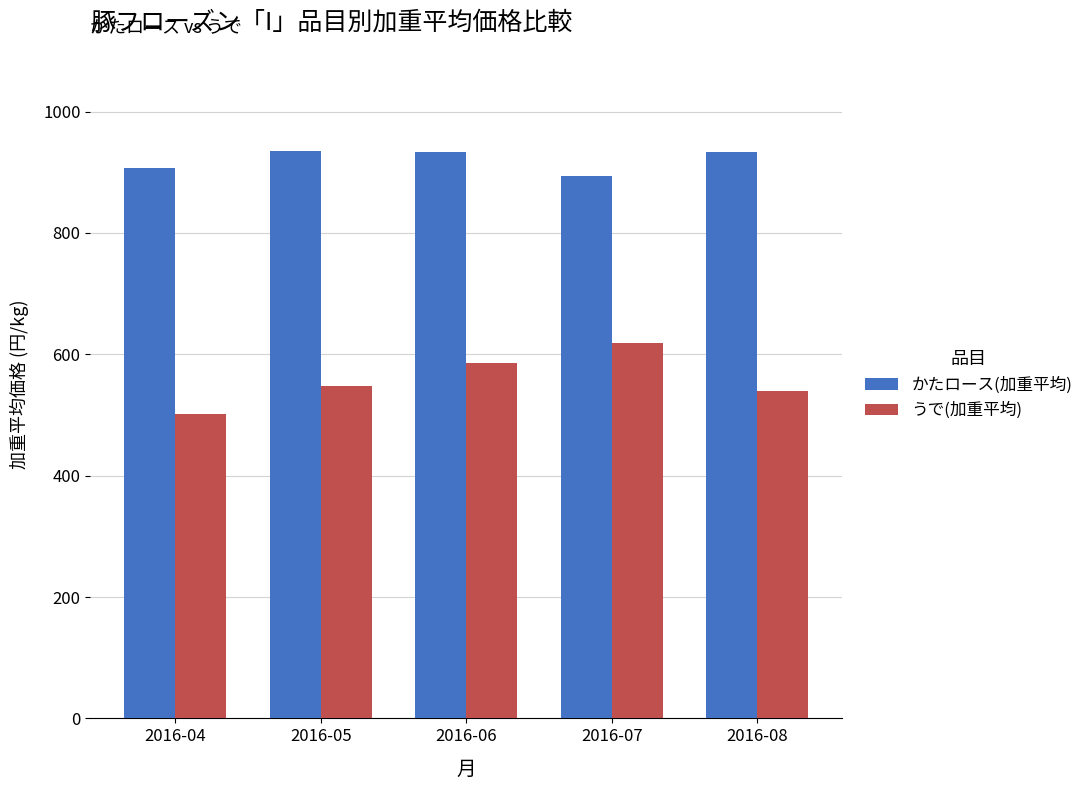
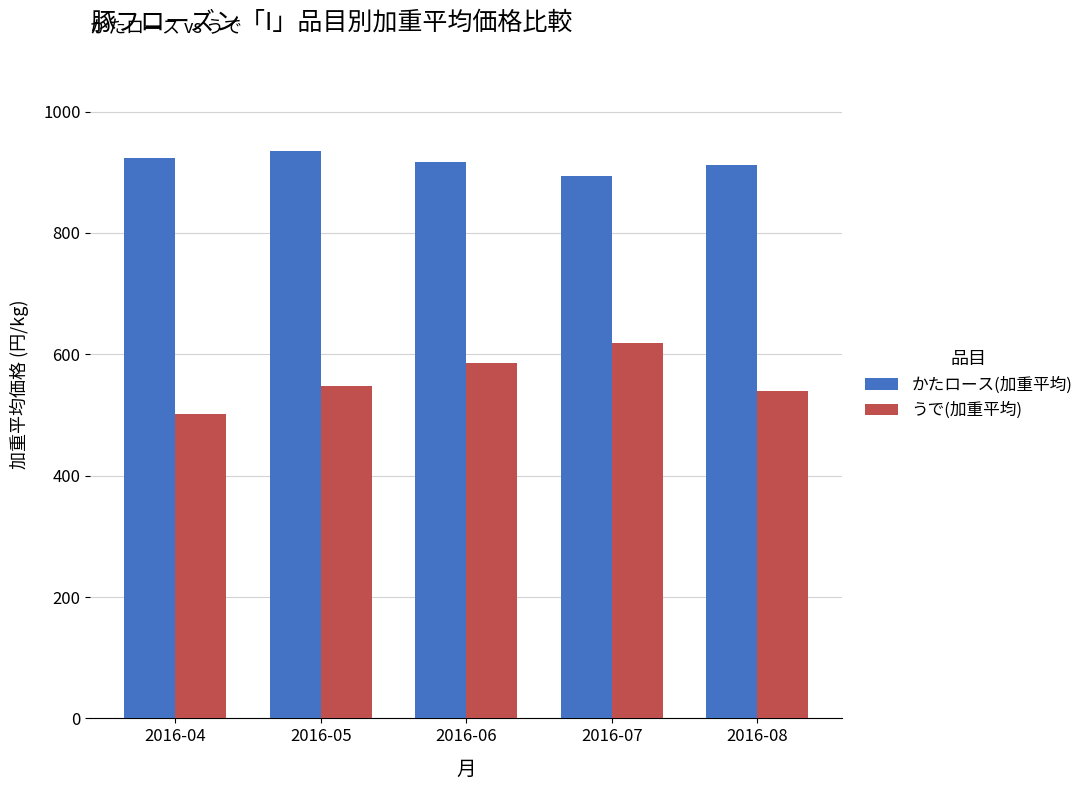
かたロース(加重平均), 2016-04: 910 -> 920
かたロース(加重平均), 2016-06: 930 -> 920
かたロース(加重平均), 2016-08: 930 -> 910
